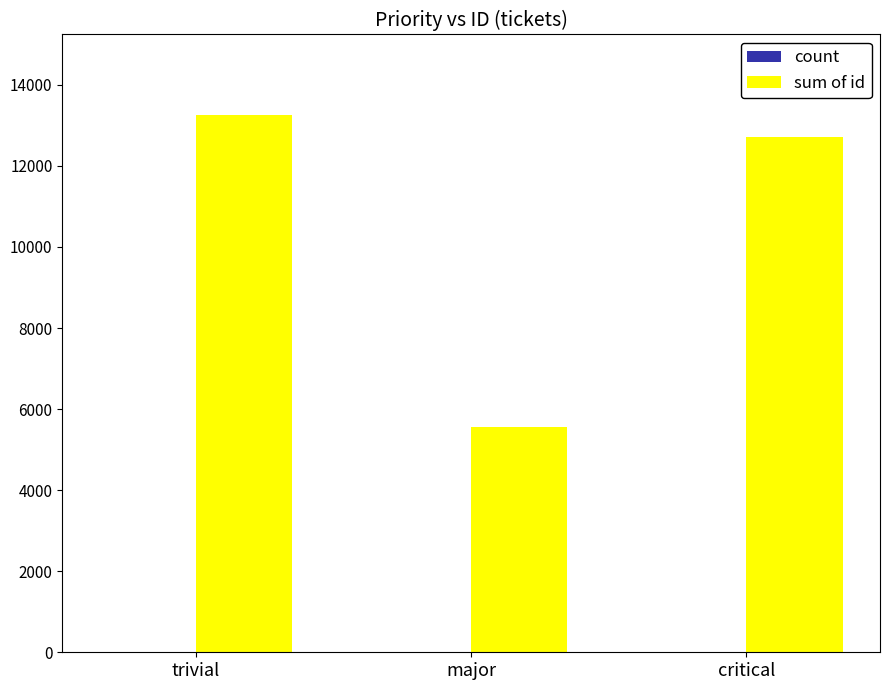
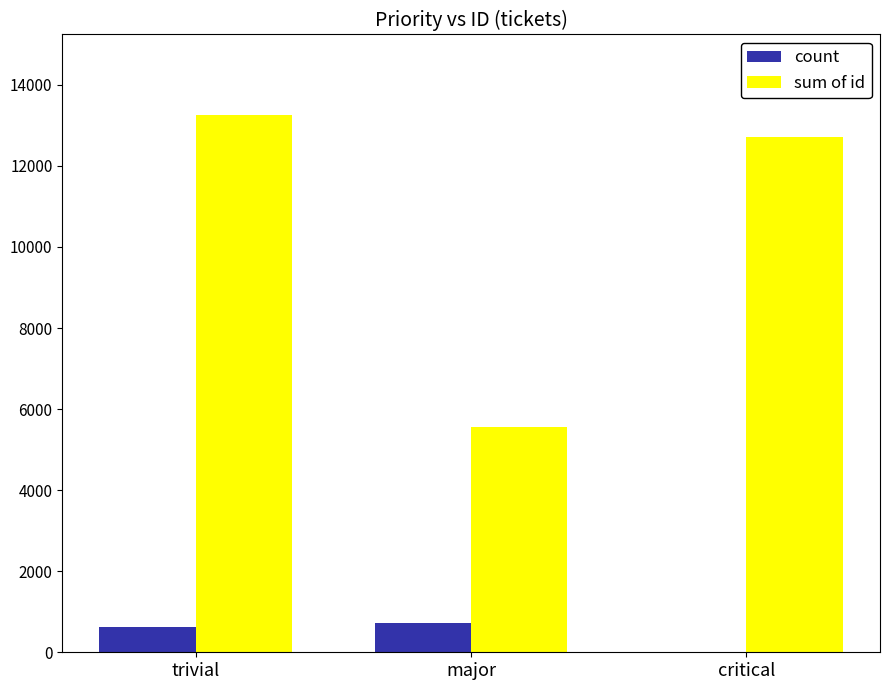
count, trivial: 0 -> 600
count, major: 0 -> 700
